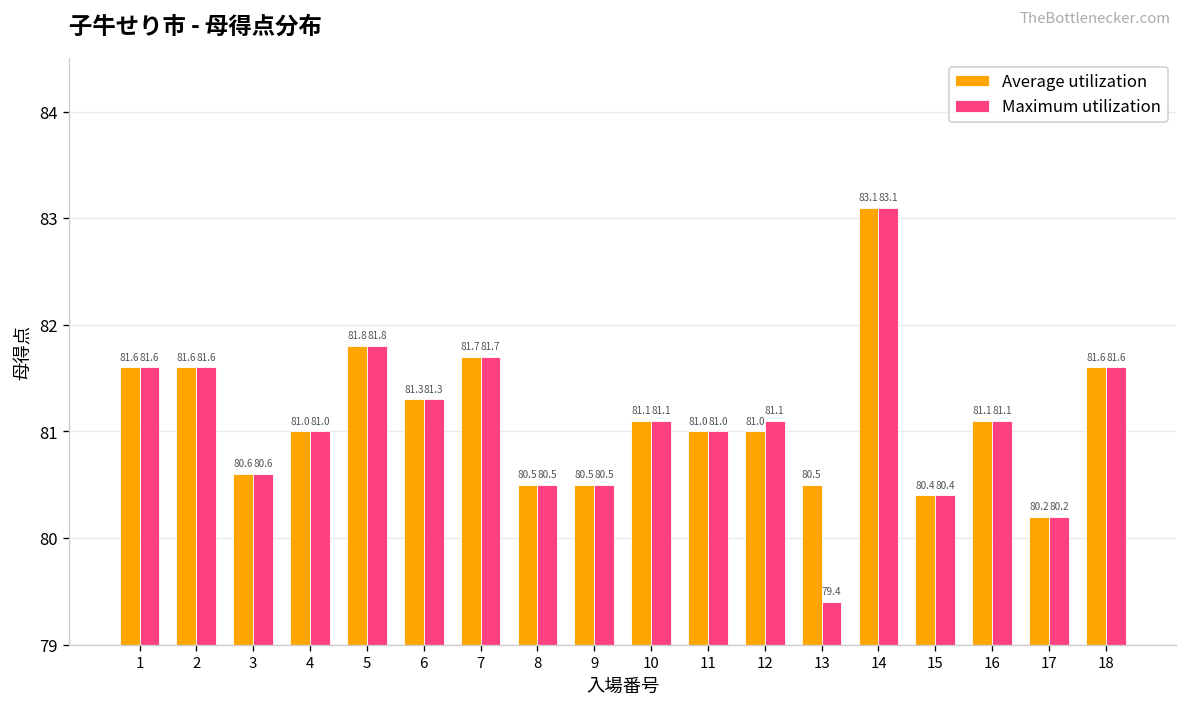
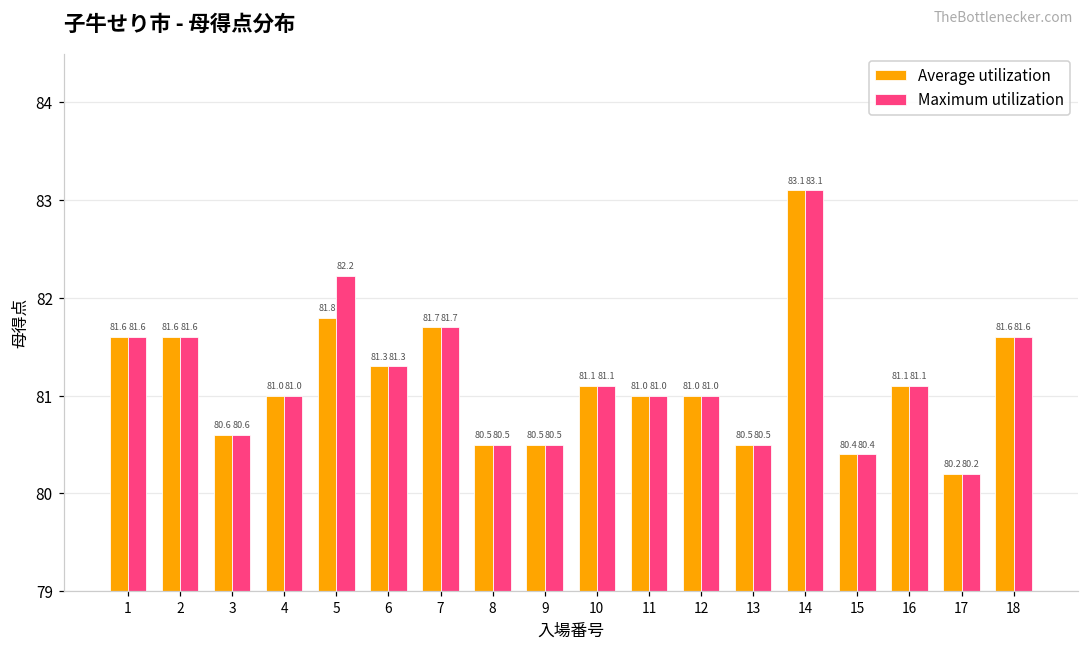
Maximum utilization, 5: 81.8 -> 82.2
Maximum utilization, 12: 81.1 -> 81.0
Maximum utilization, 13: 79.4 -> 80.5
